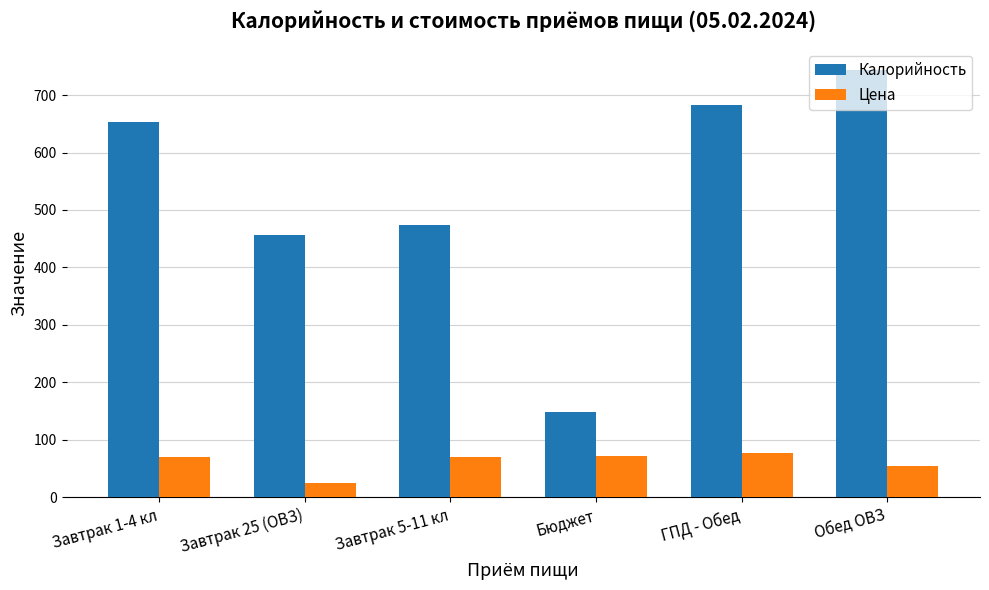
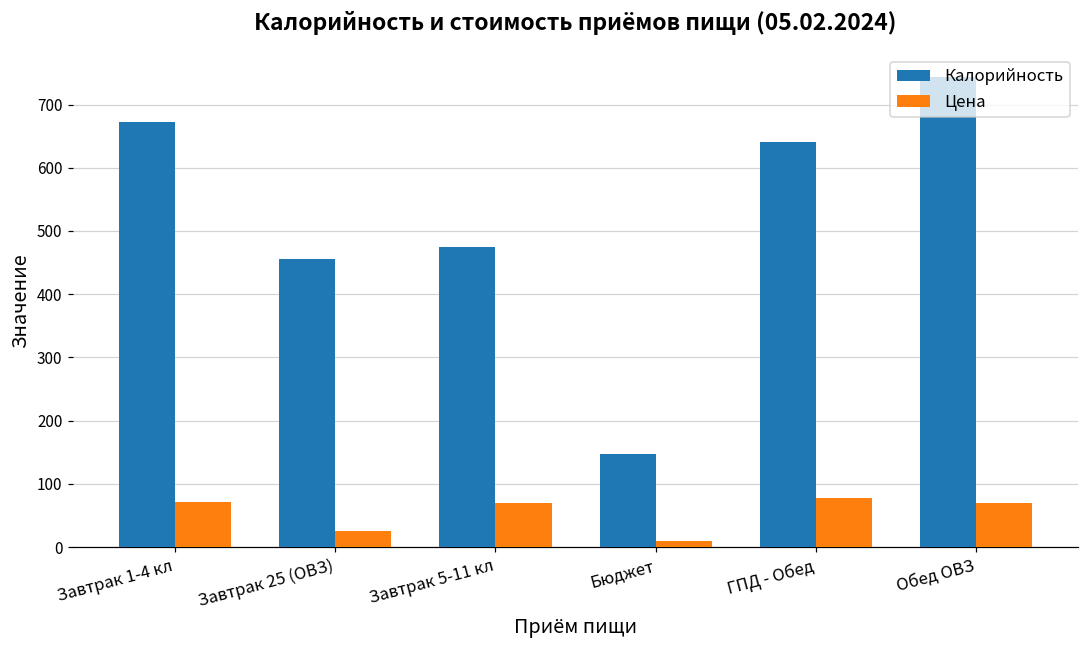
Калорийность, Завтрак 1-4 кл: 650 -> 670
Цена, Бюджет: 70 -> 10
Калорийность, ГПД - Обед: 680 -> 640
Цена, Обед ОВЗ: 50 -> 70
